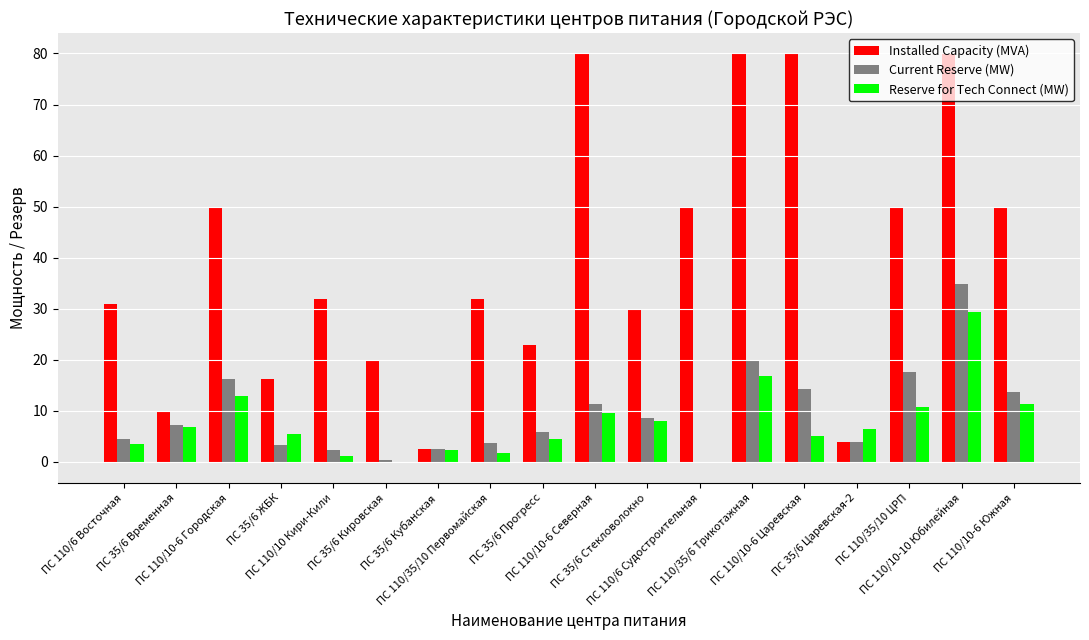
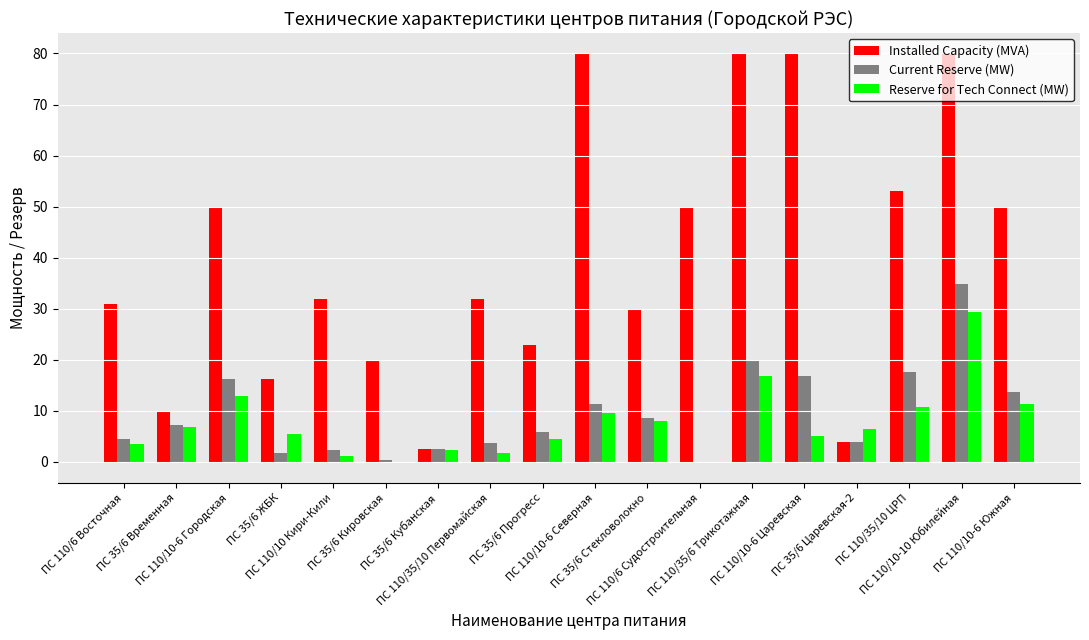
Current Reserve (MW), ПС 35/6 ЖБК: 3 -> 2
Current Reserve (MW), ПС 110/10-6 Царевская: 14 -> 17
Installed Capacity (MVA), ПС 110/35/10 ЦРП: 50 -> 53
